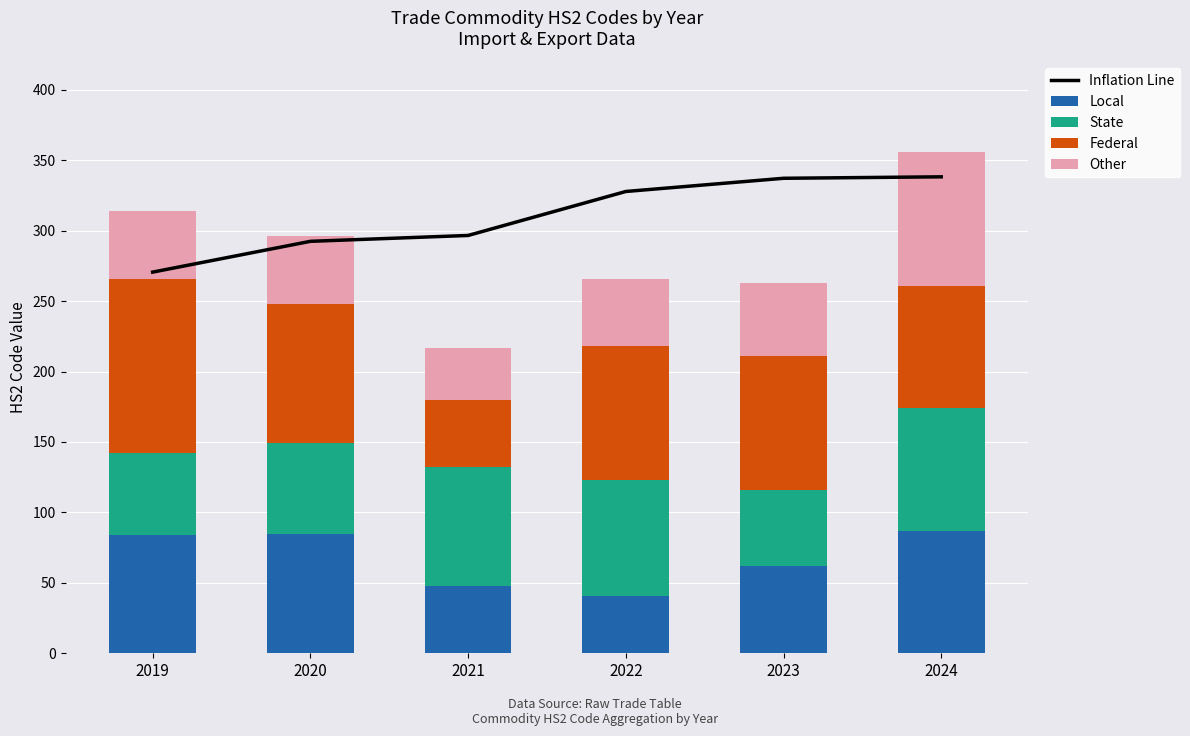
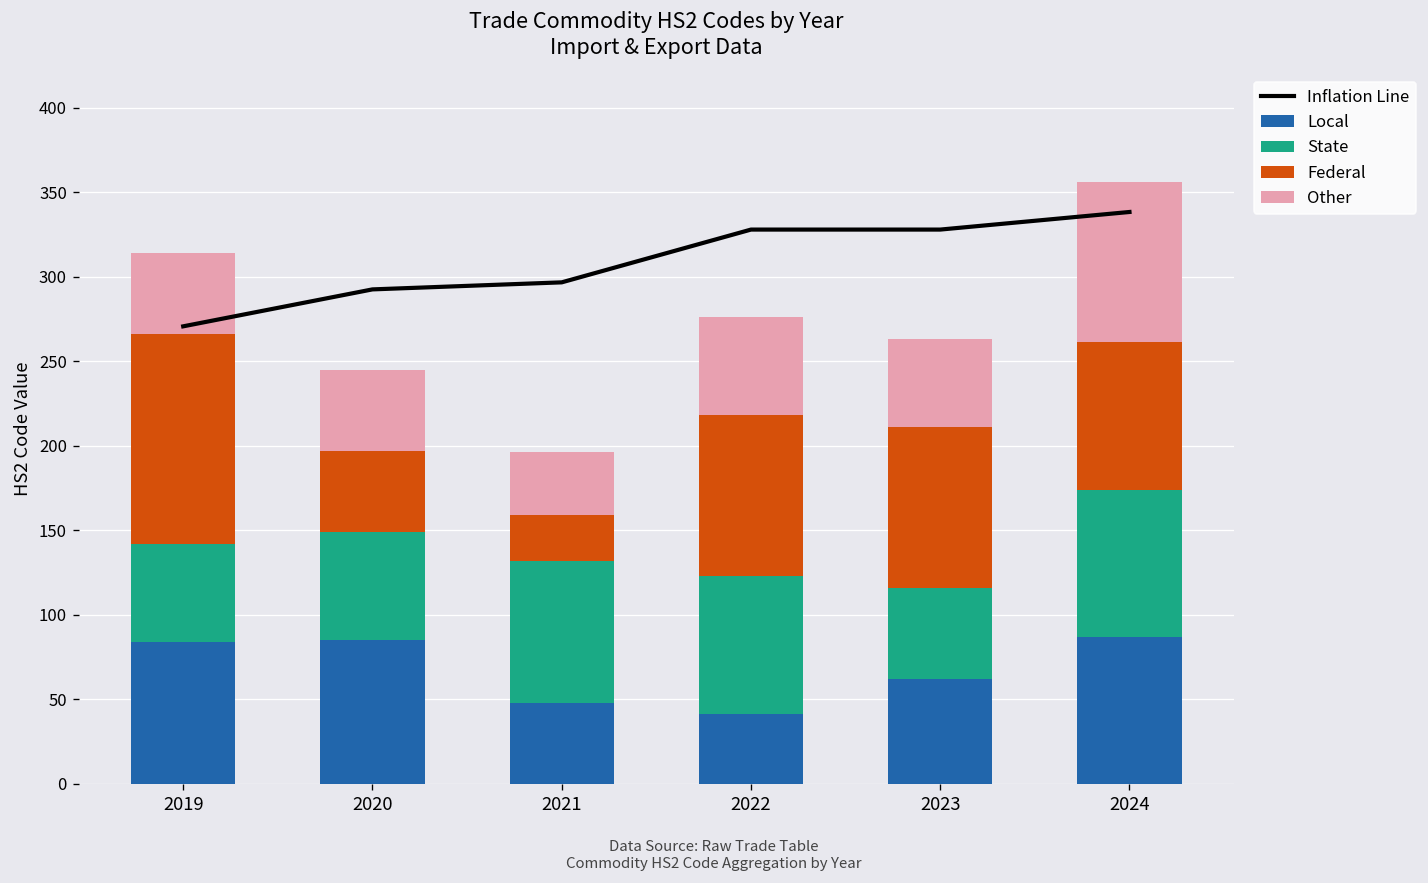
Federal, 2020: 99 -> 48
Federal, 2021: 48 -> 27
Other, 2022: 48 -> 58
Inflation Line, 2023: 337 -> 328
